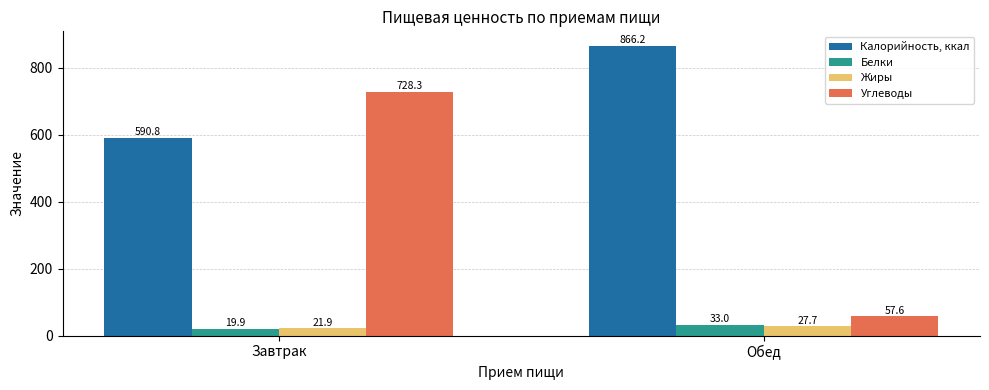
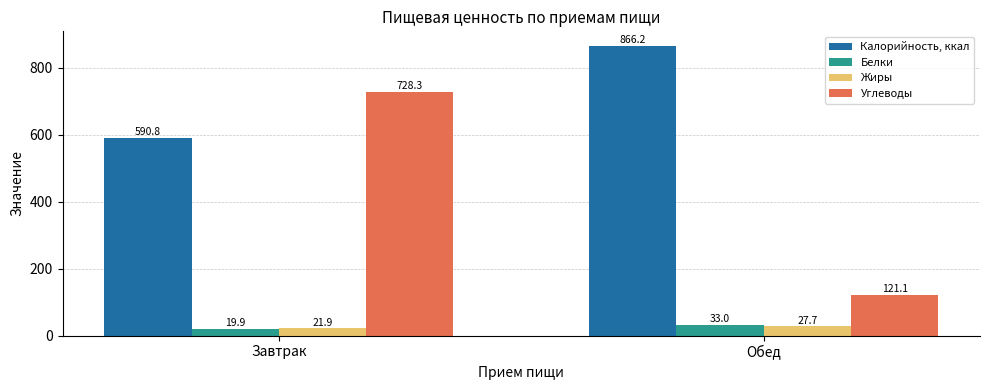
Углеводы, Обед: 57.6 -> 121.1
